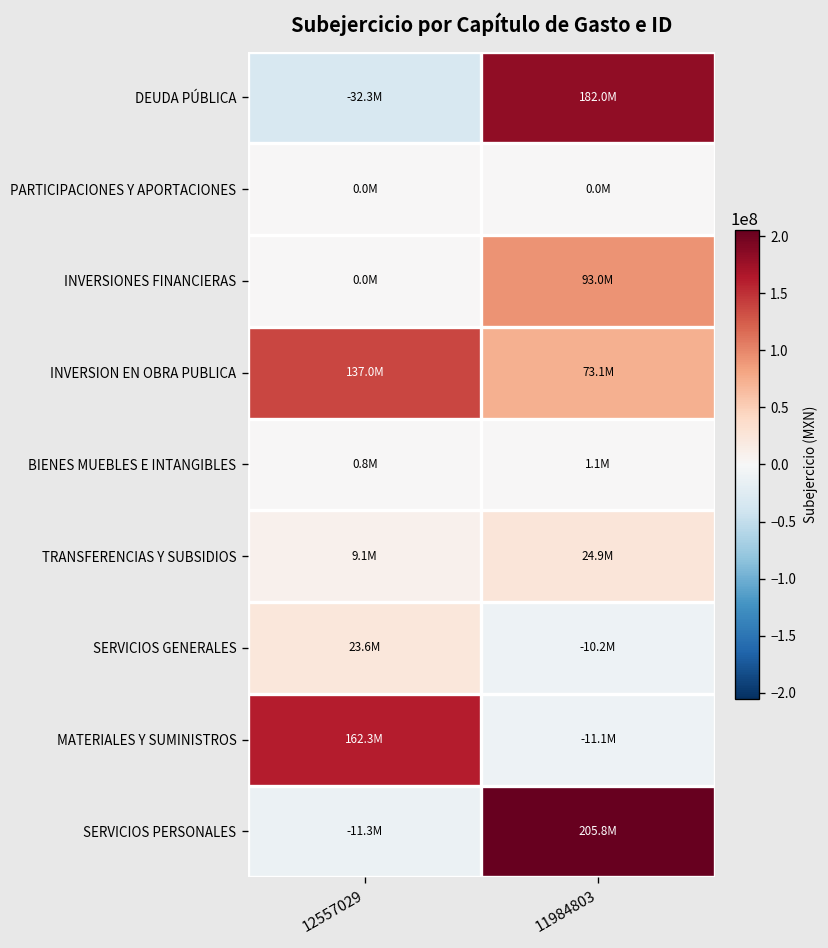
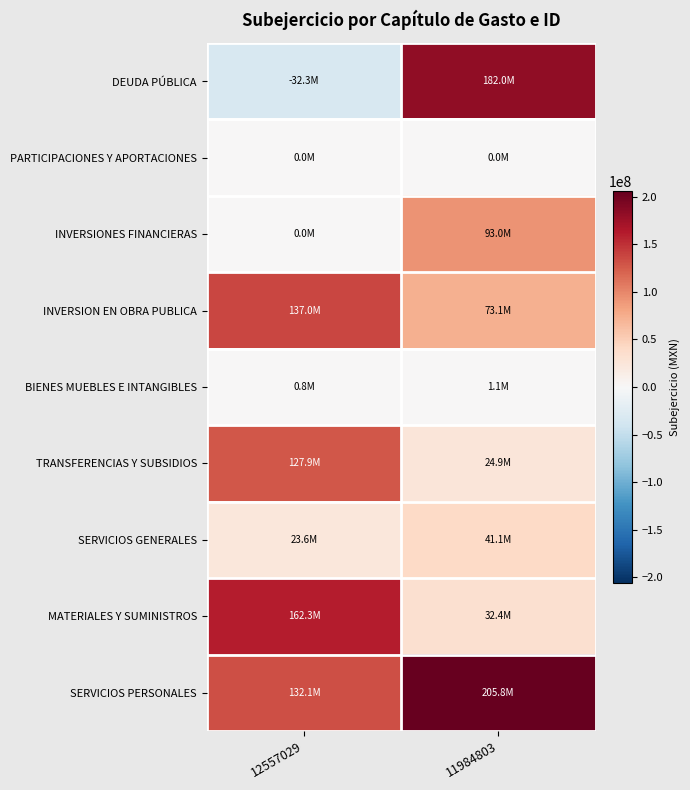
TRANSFERENCIAS Y SUBSIDIOS, 12557029: 9.1M -> 127.9M
SERVICIOS GENERALES, 11984803: -10.2M -> 41.1M
MATERIALES Y SUMINISTROS, 11984803: -11.1M -> 32.4M
SERVICIOS PERSONALES, 12557029: -11.3M -> 132.1M
